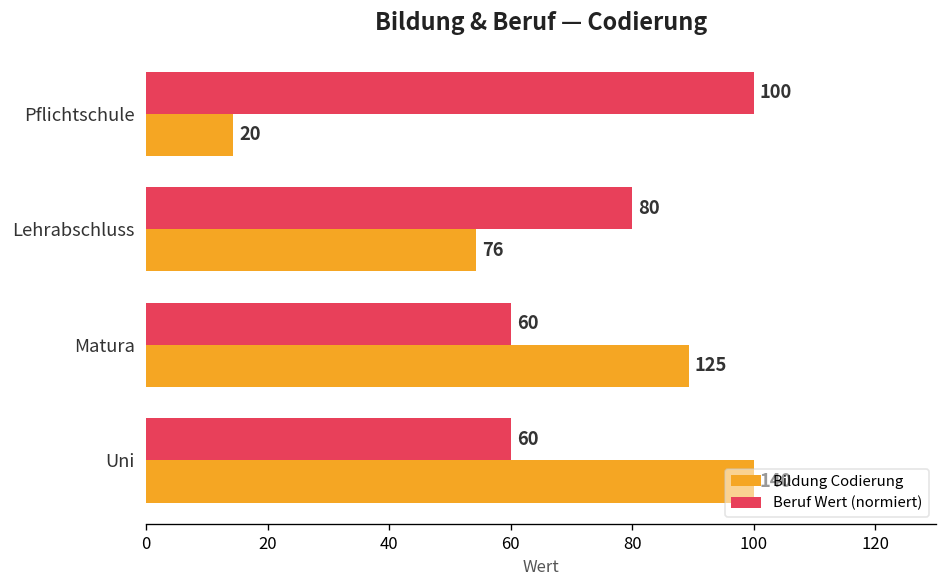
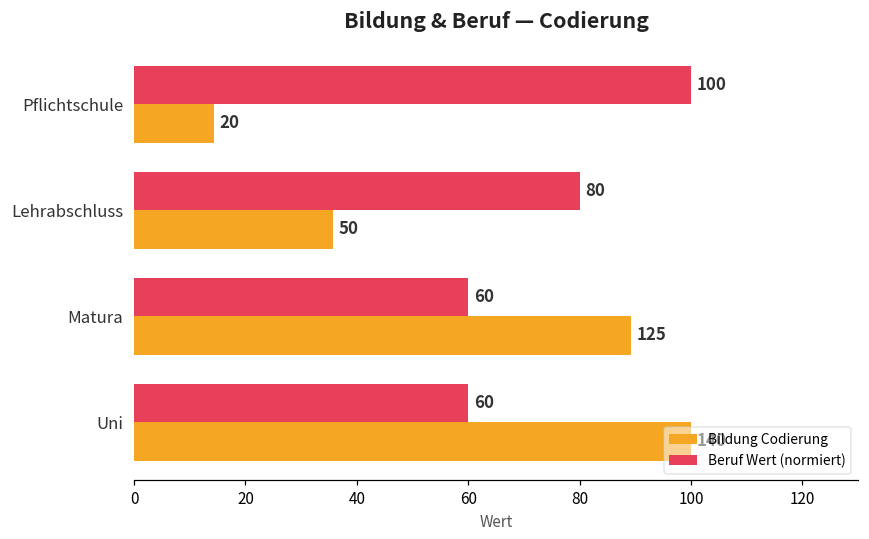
Bildung Codierung, Lehrabschluss: 76 -> 50
